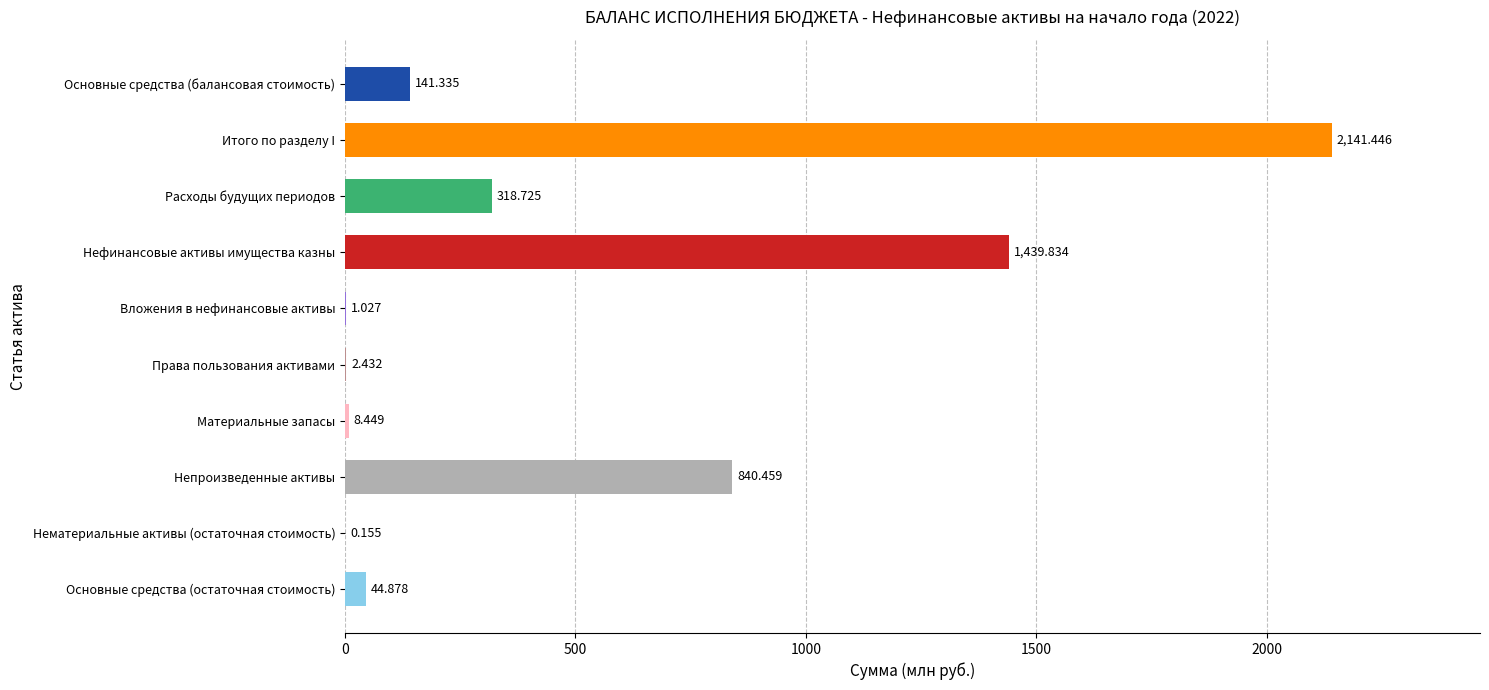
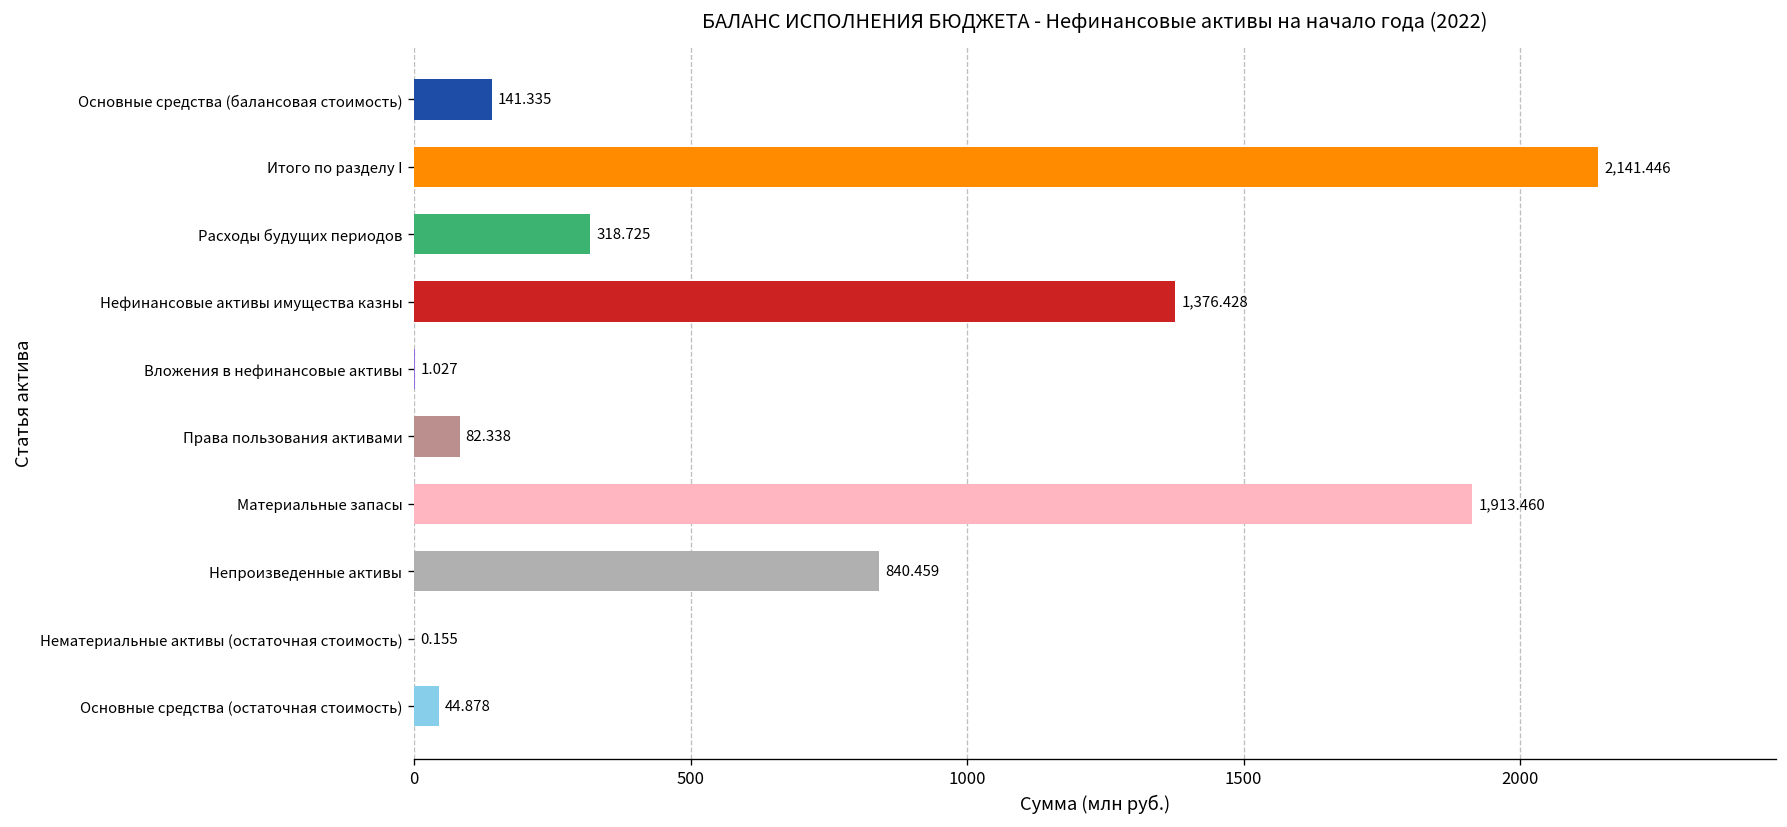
Нефинансовые активы имущества казны: 1,439.834 -> 1,376.428
Права пользования активами: 2.432 -> 82.338
Материальные запасы: 8.449 -> 1,913.460
